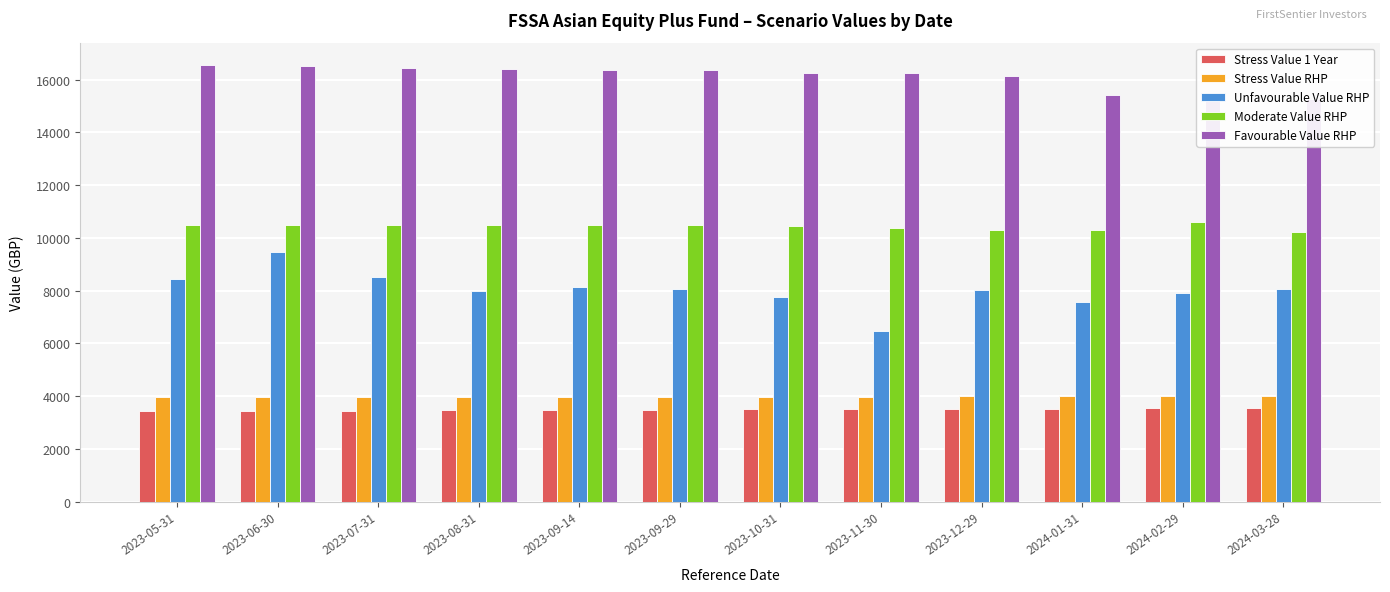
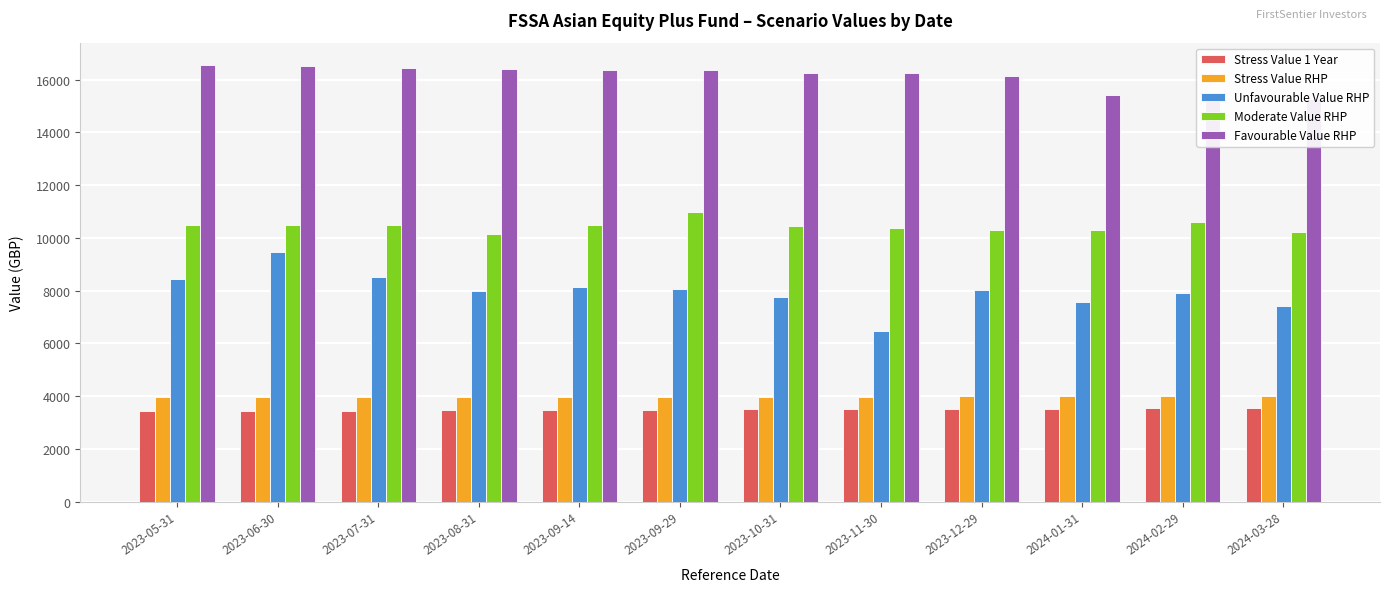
Moderate Value RHP, 2023-08-31: 10500 -> 10100
Moderate Value RHP, 2023-09-29: 10500 -> 11000
Unfavourable Value RHP, 2024-03-28: 8000 -> 7400
